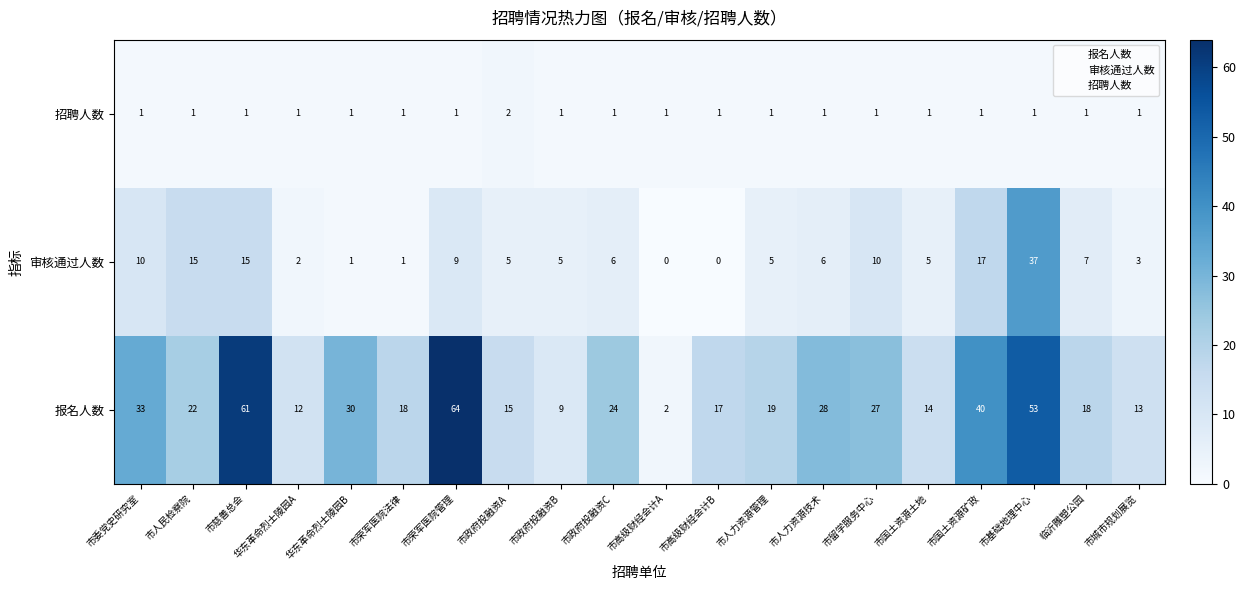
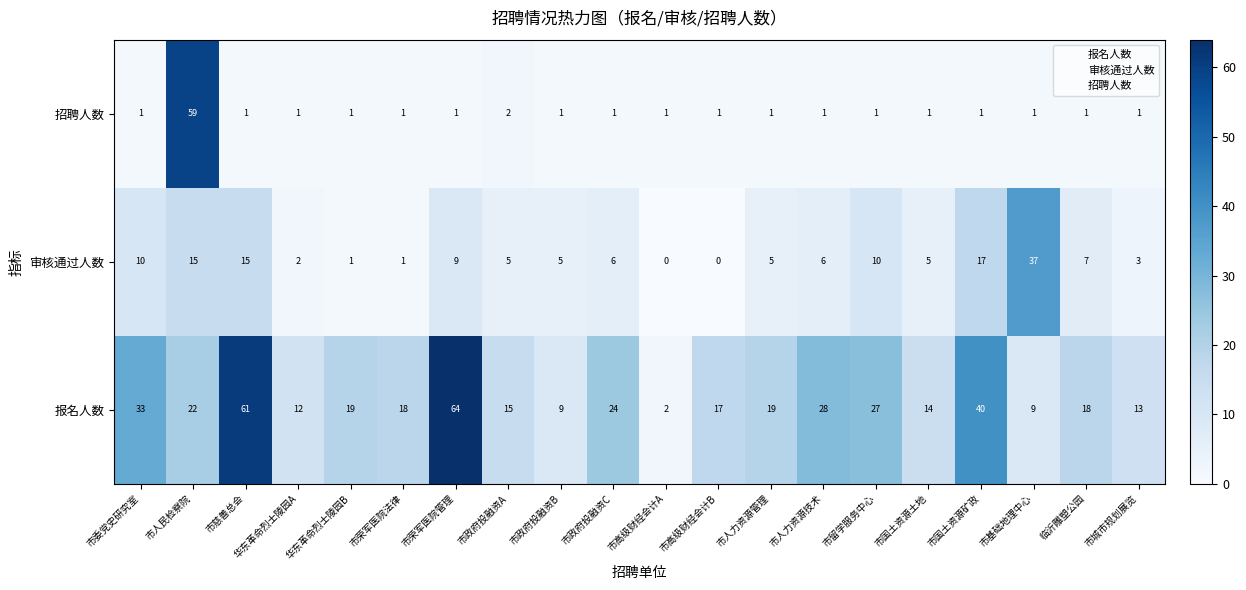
招聘人数, 市人民检察院: 1 -> 59
报名人数, 华东革命烈士陵园B: 30 -> 19
报名人数, 市基础地理中心: 53 -> 9
